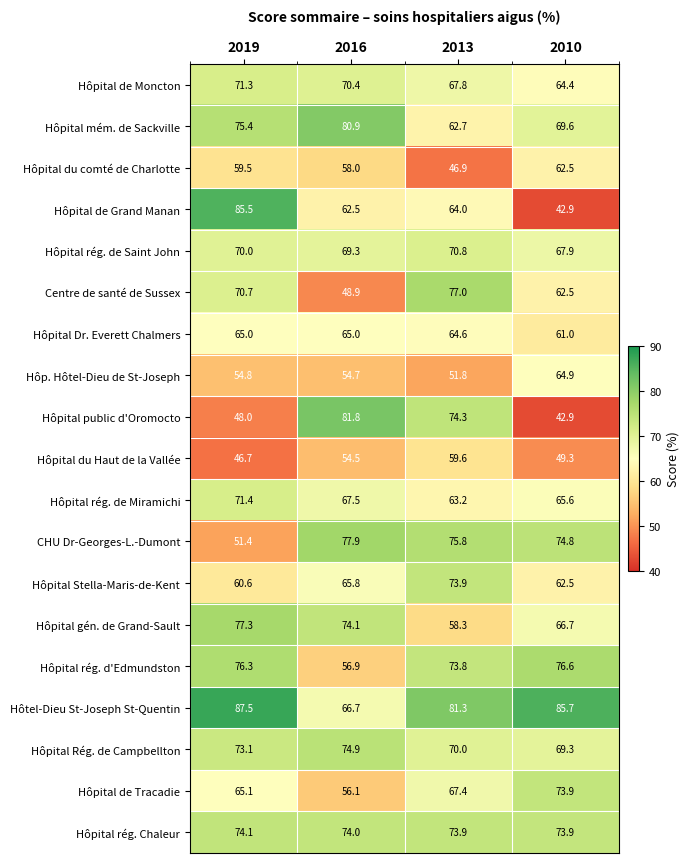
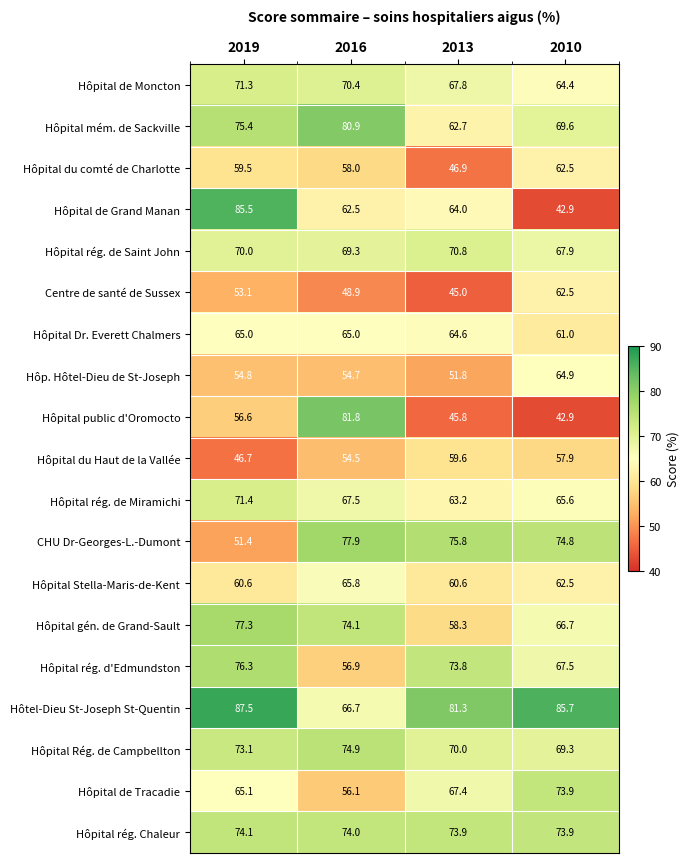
Centre de santé de Sussex, 2019: 70.7 -> 53.1
Centre de santé de Sussex, 2013: 77.0 -> 45.0
Hôpital public d'Oromocto, 2019: 48.0 -> 56.6
Hôpital public d'Oromocto, 2013: 74.3 -> 45.8
Hôpital du Haut de la Vallée, 2010: 49.3 -> 57.9
Hôpital Stella-Maris-de-Kent, 2013: 73.9 -> 60.6
Hôpital rég. d'Edmundston, 2010: 76.6 -> 67.5
